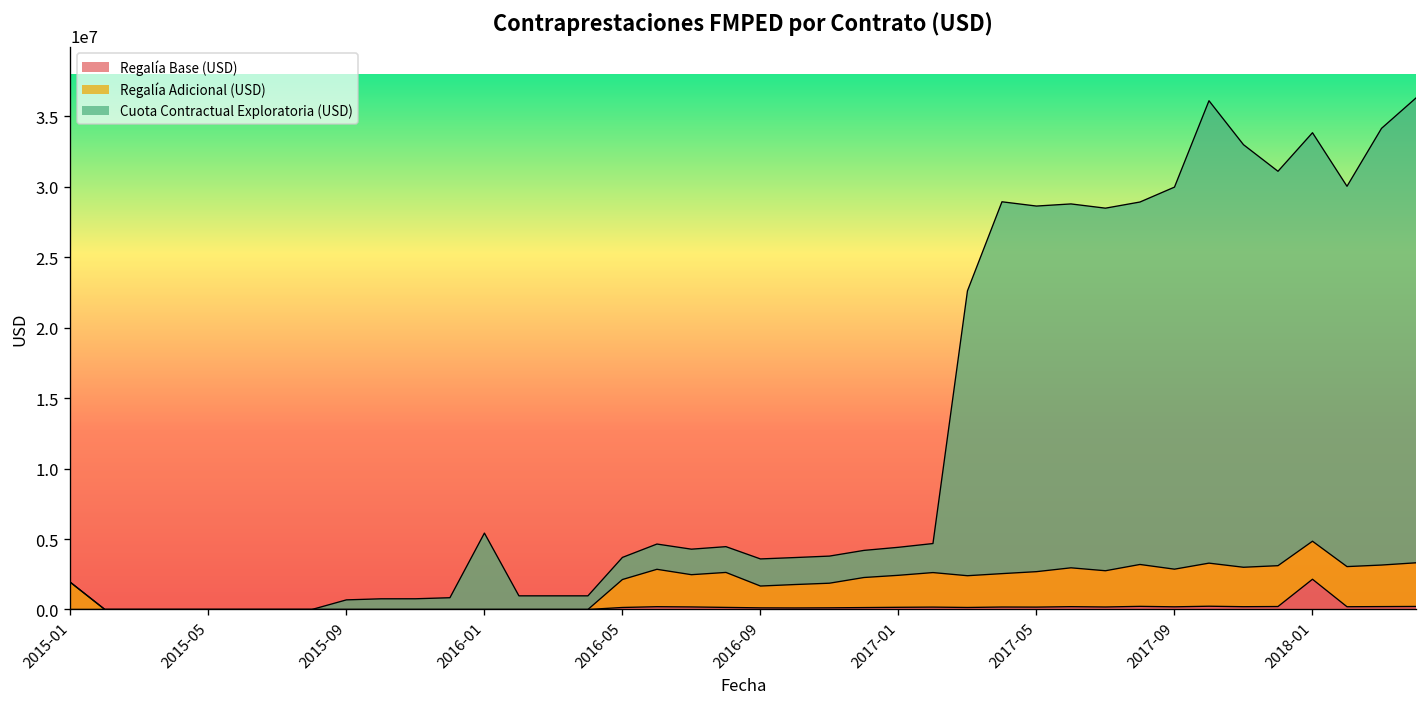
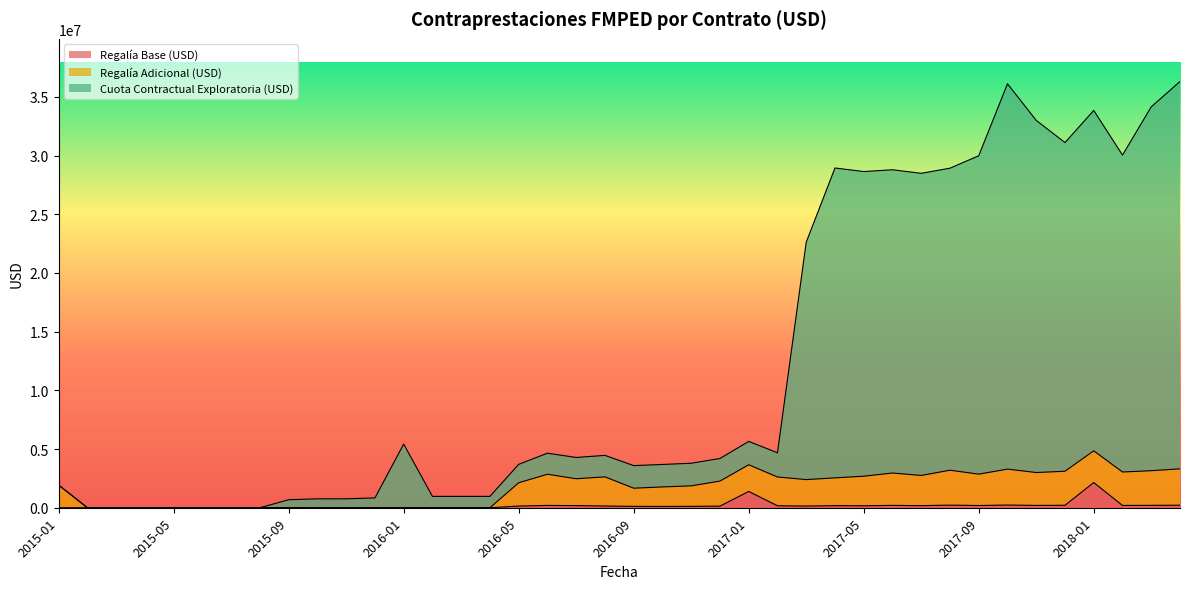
Regalía Base (USD), 2017-01: 200000 -> 1400000
